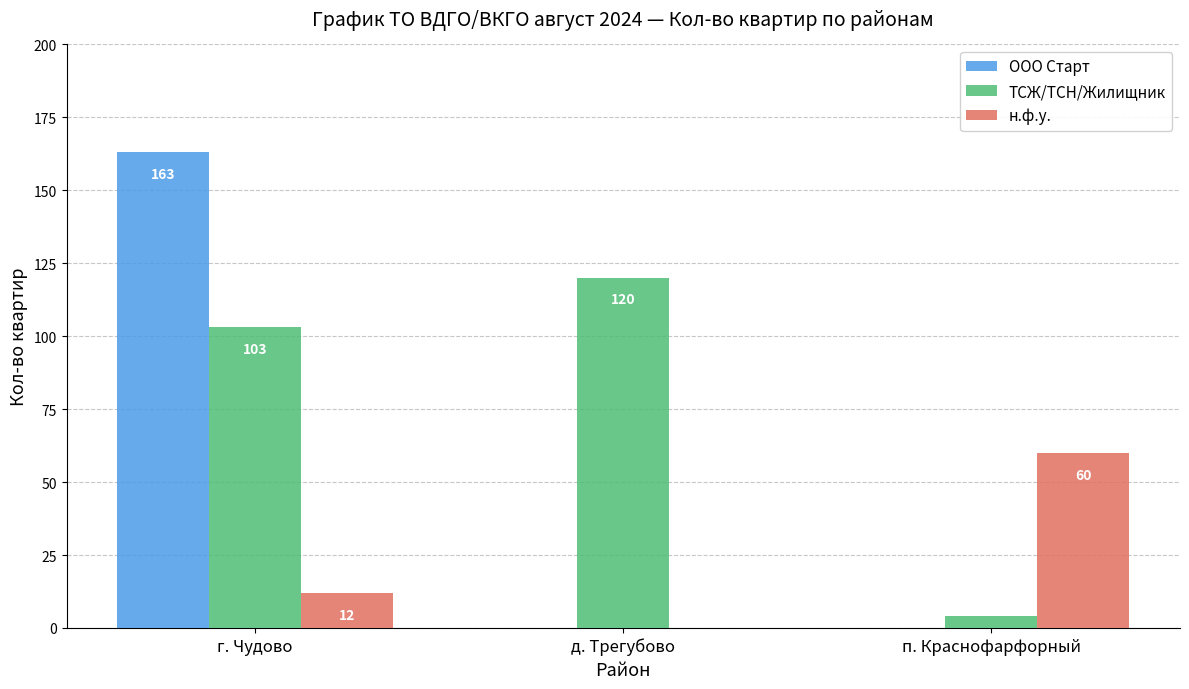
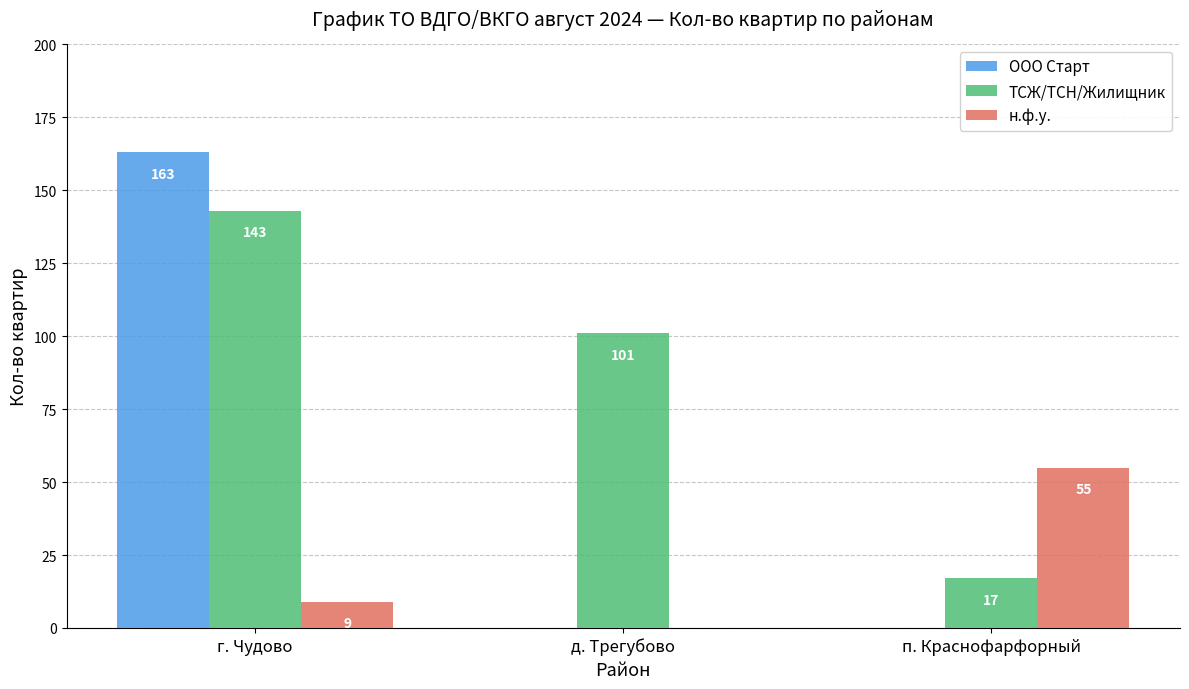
ТСЖ/ТСН/Жилищник, г. Чудово: 103 -> 143
н.ф.у., г. Чудово: 12 -> 9
ТСЖ/ТСН/Жилищник, д. Трегубово: 120 -> 101
ТСЖ/ТСН/Жилищник, п. Краснофарфорный: 4 -> 17
н.ф.у., п. Краснофарфорный: 60 -> 55
